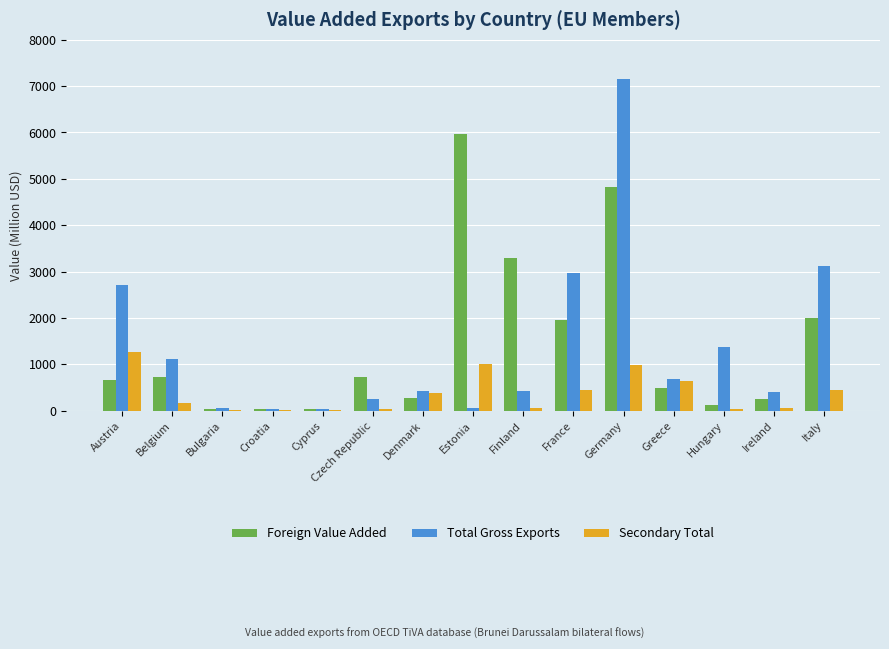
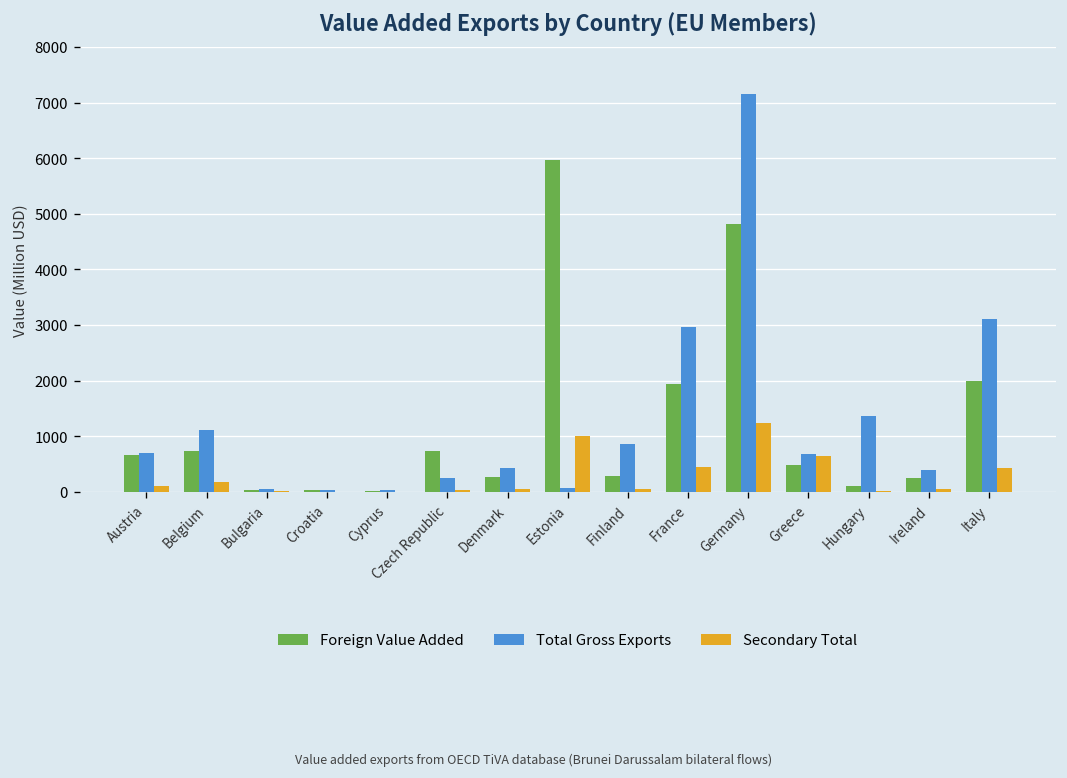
Total Gross Exports, Austria: 2700 -> 700
Secondary Total, Austria: 1300 -> 100
Secondary Total, Denmark: 400 -> 100
Foreign Value Added, Finland: 3300 -> 300
Total Gross Exports, Finland: 400 -> 900
Secondary Total, Germany: 1000 -> 1200
